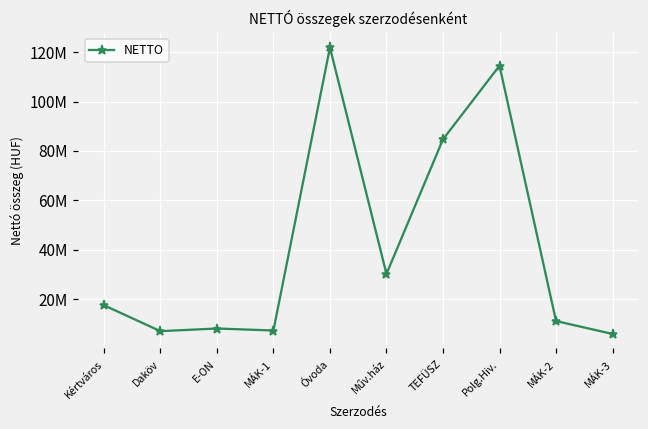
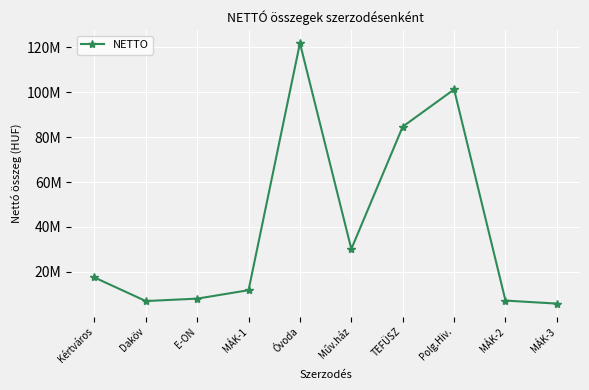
MÁK-1: 7000000 -> 12000000
Polg.Hiv.: 115000000 -> 101000000
MÁK-2: 11000000 -> 7000000
